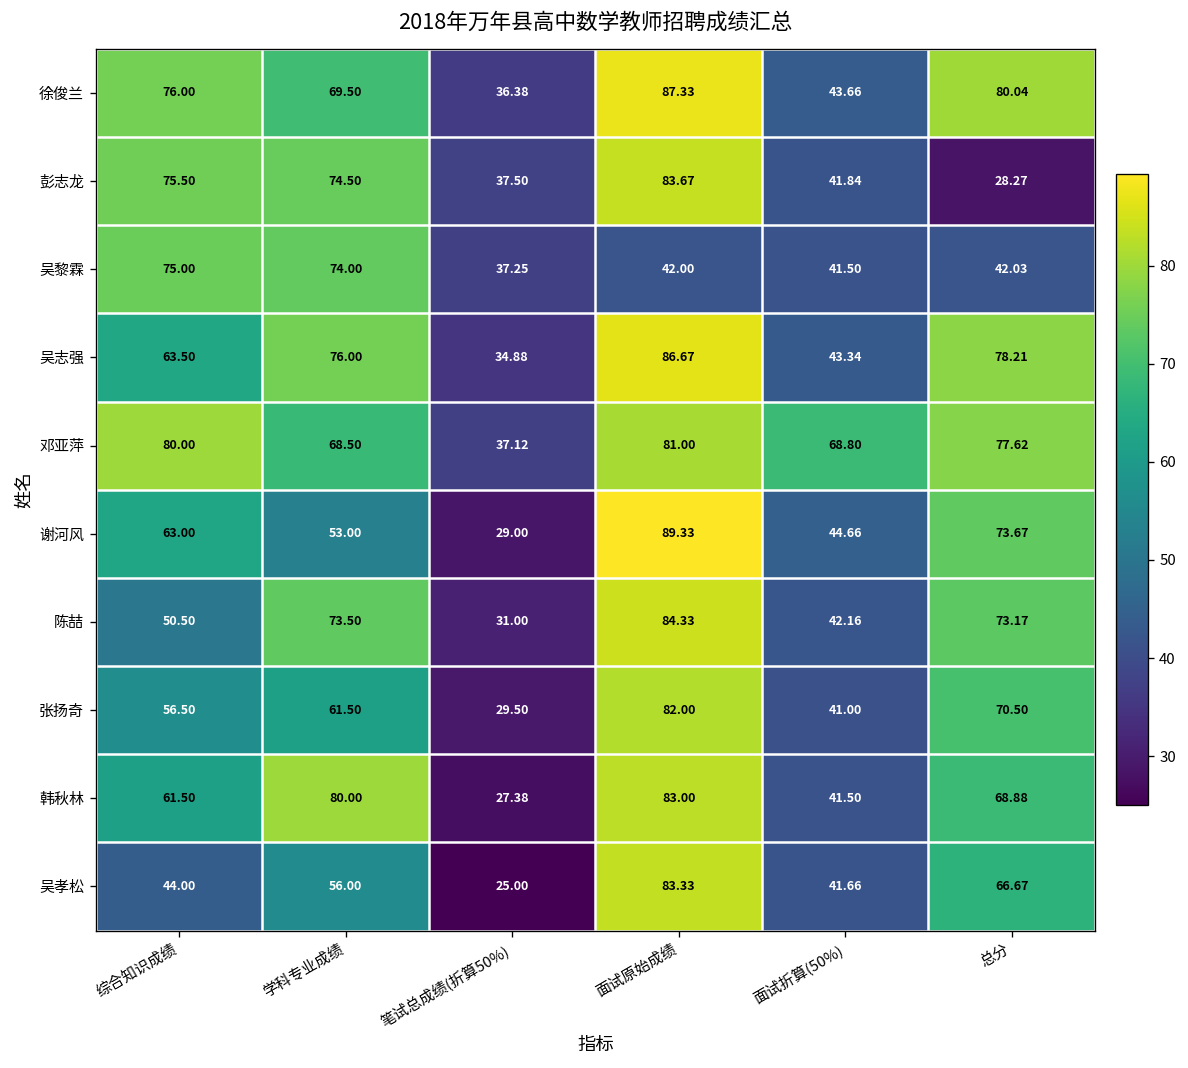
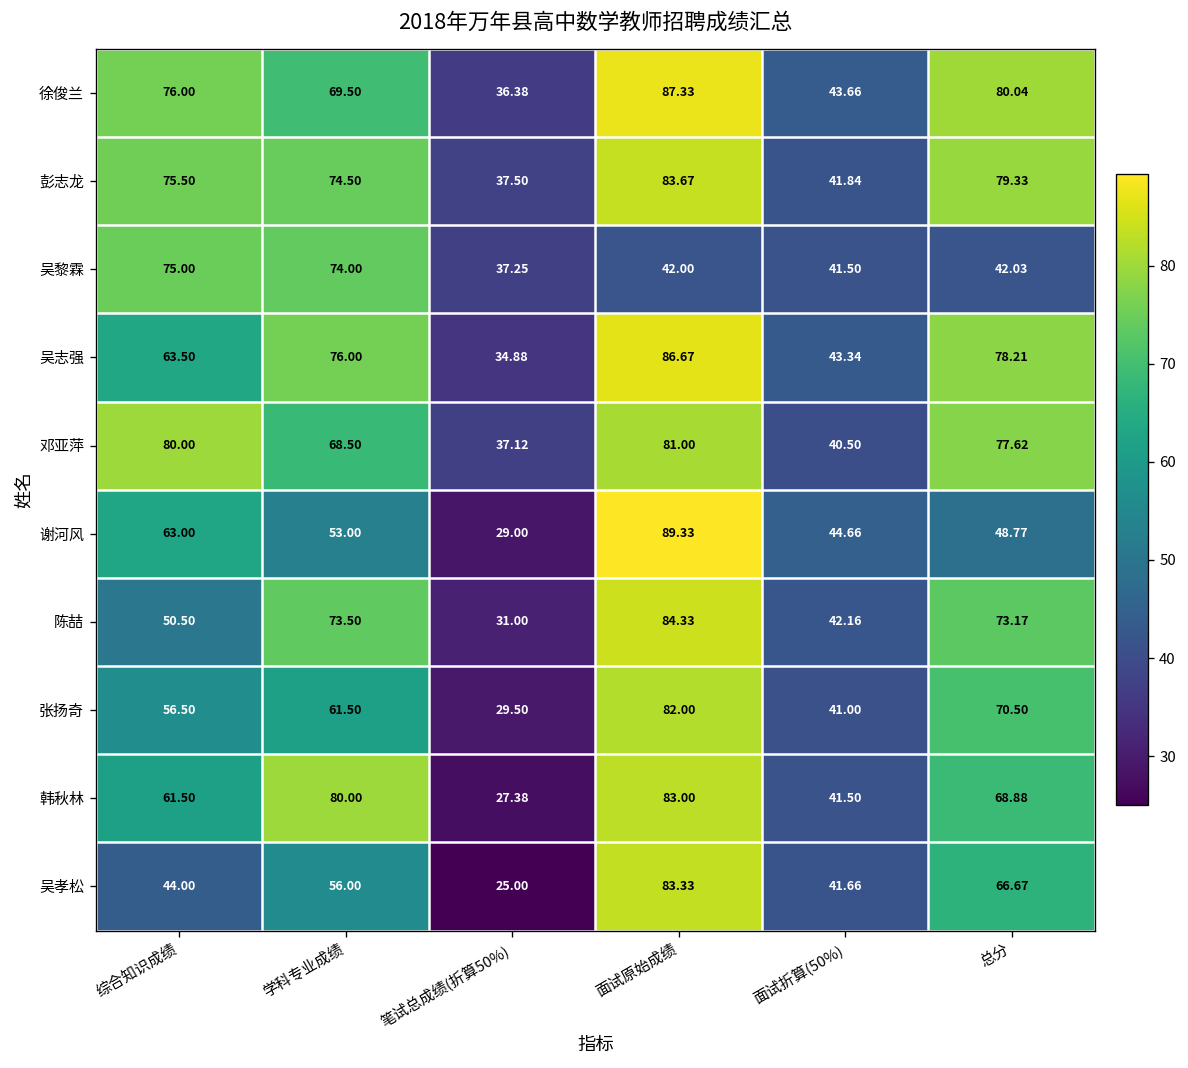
彭志龙, 总分: 28.27 -> 79.33
邓亚萍, 面试折算(50%): 68.80 -> 40.50
谢河风, 总分: 73.67 -> 48.77
